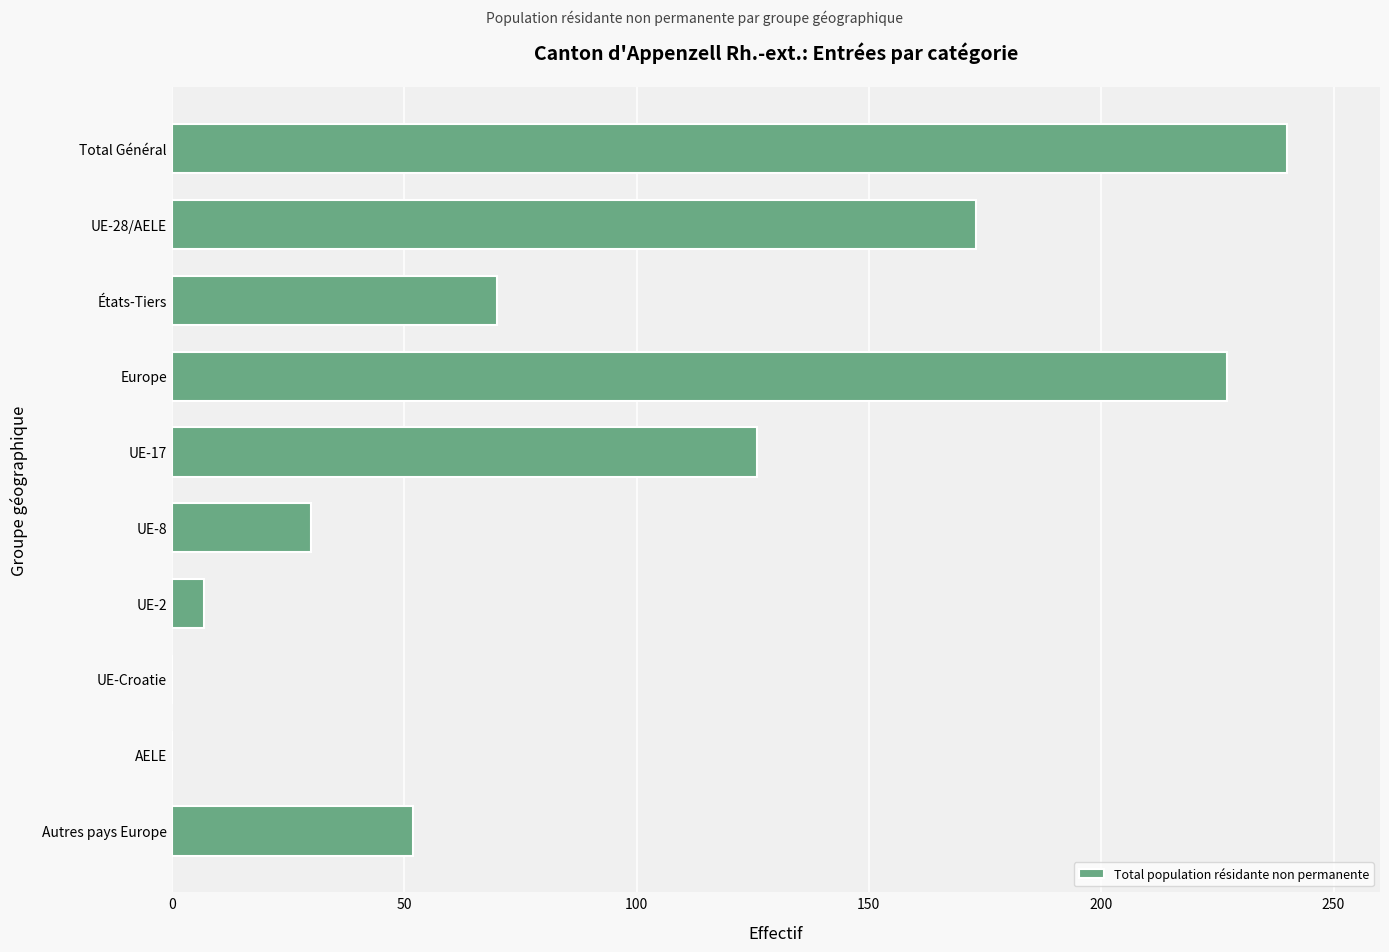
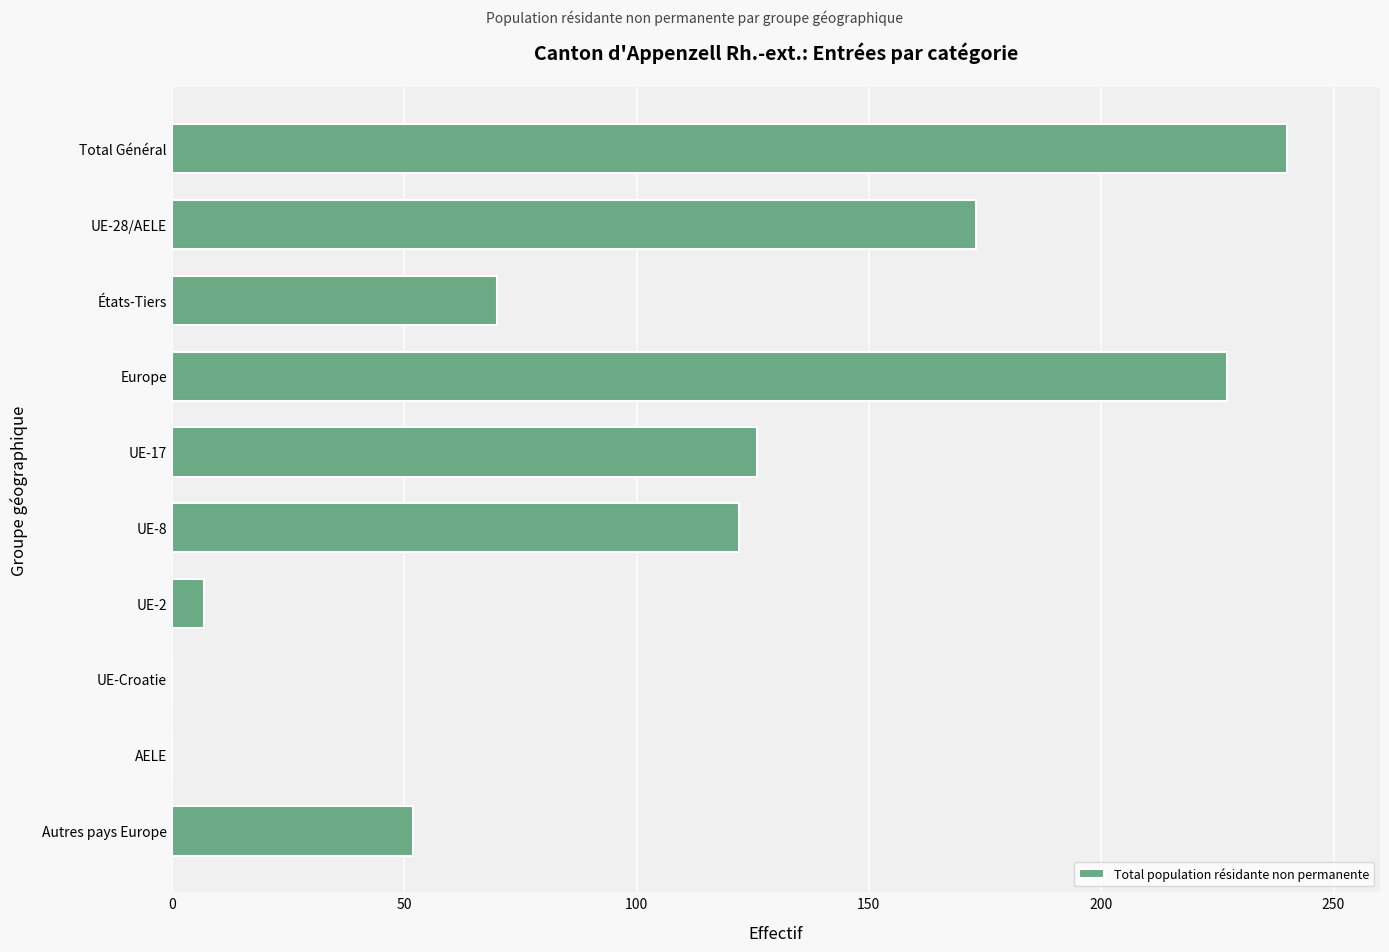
UE-8: 30 -> 122
